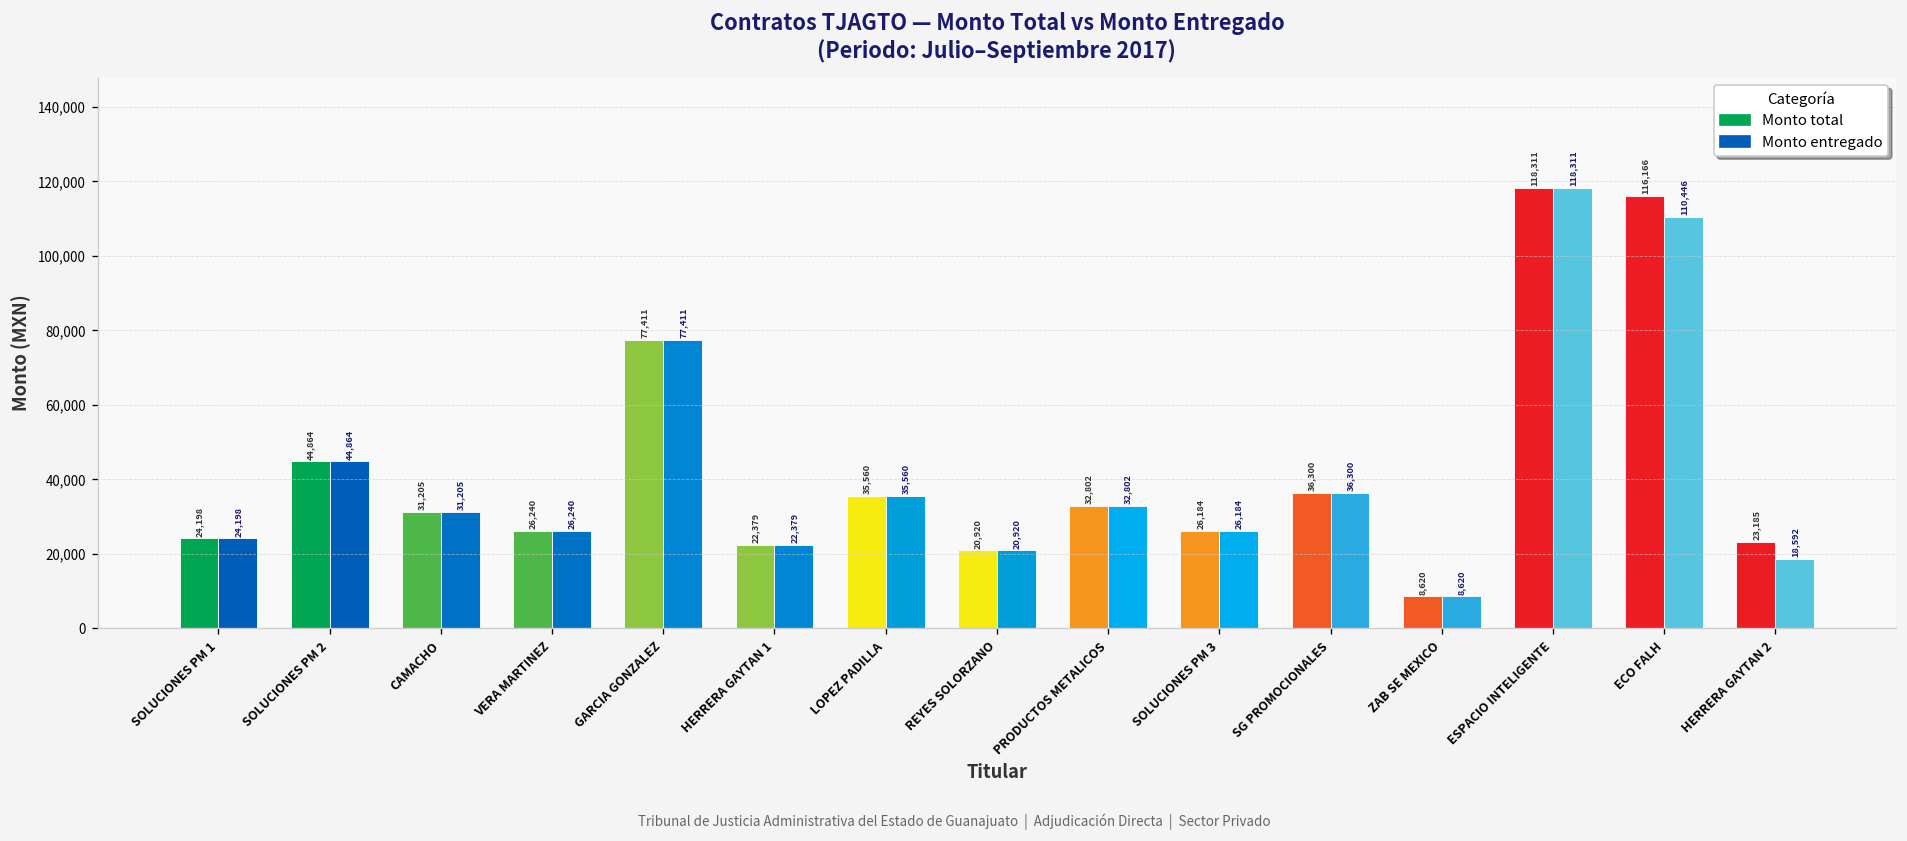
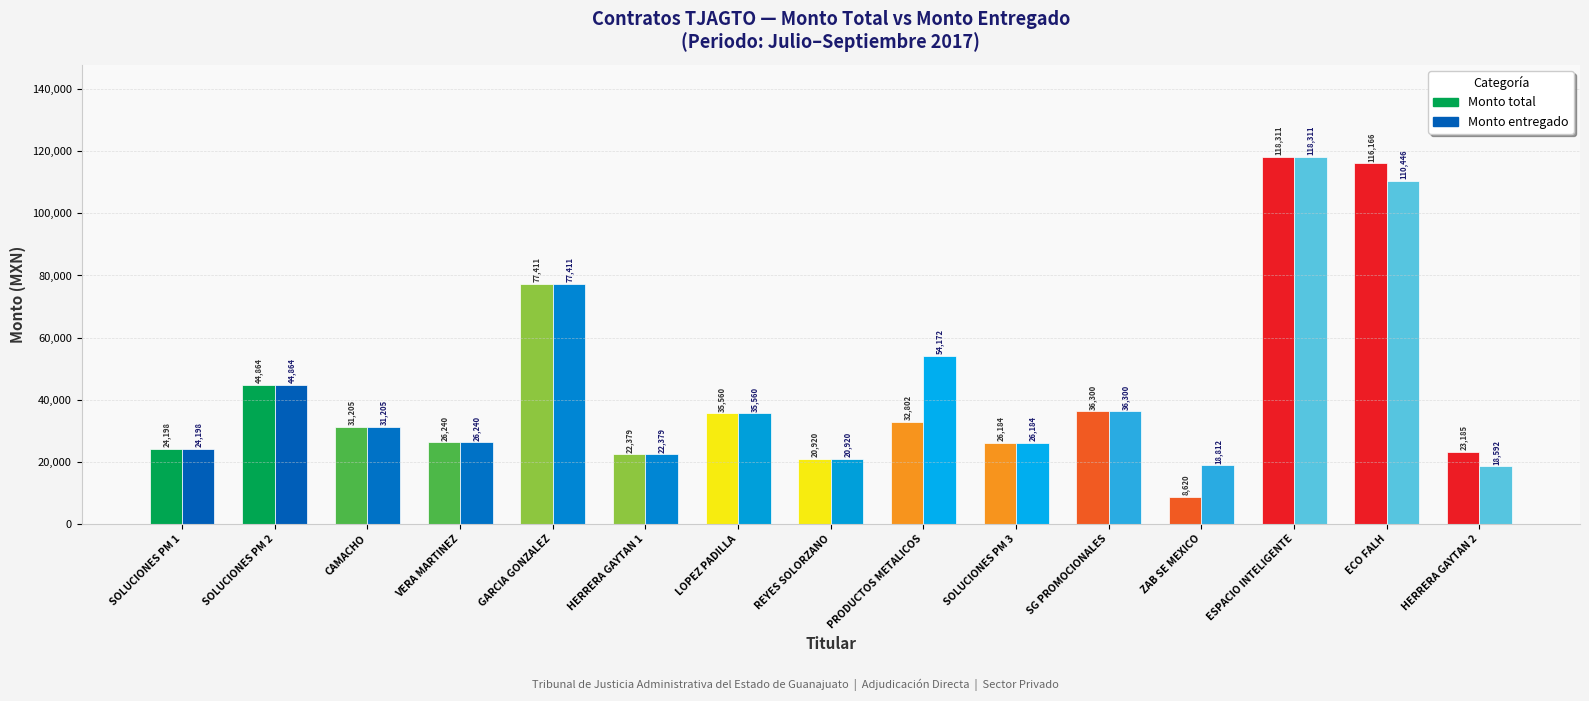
Monto entregado, PRODUCTOS METALICOS: 32,802 -> 54,172
Monto entregado, ZAB SE MEXICO: 8,620 -> 18,812
